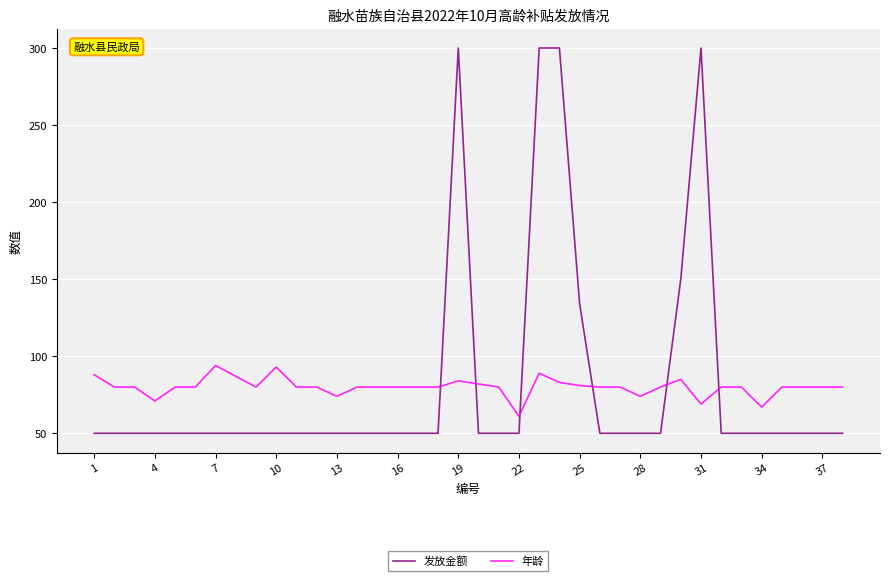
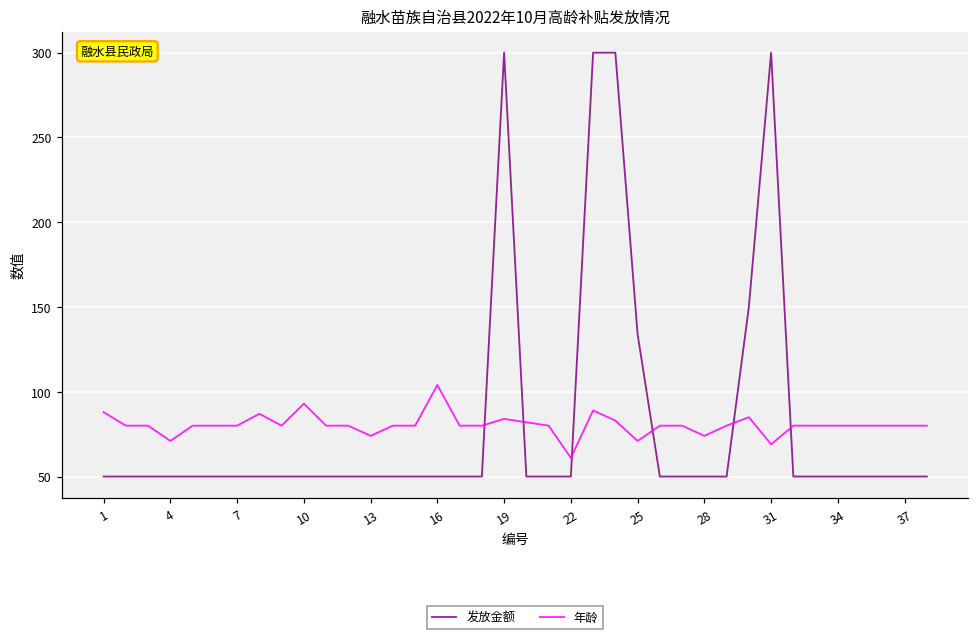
年龄, 7: 94 -> 80
年龄, 16: 80 -> 104
年龄, 25: 81 -> 71
年龄, 34: 67 -> 80
